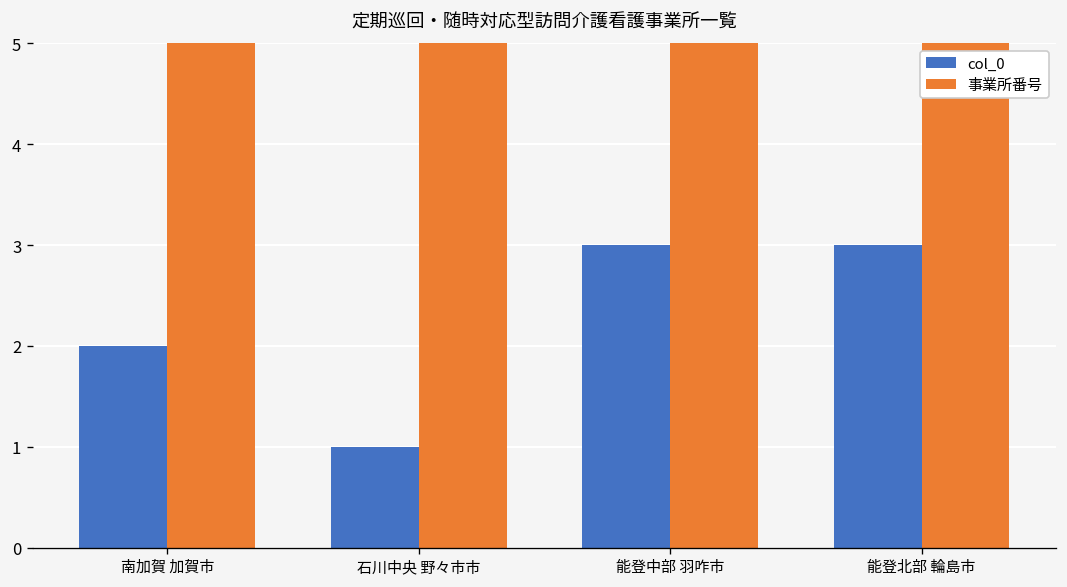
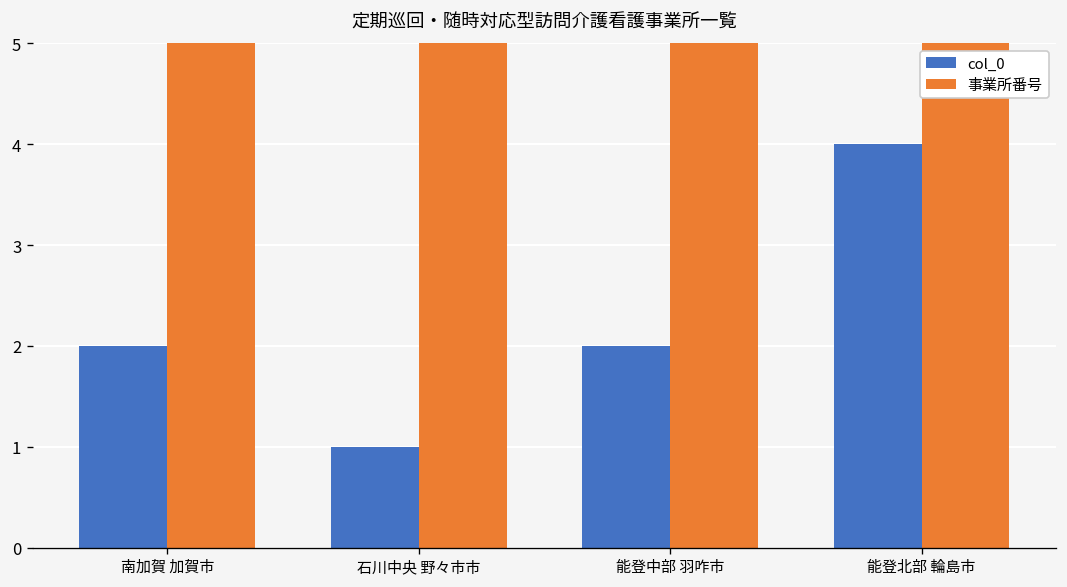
col_0, 能登中部 羽咋市: 3 -> 2
col_0, 能登北部 輪島市: 3 -> 4
